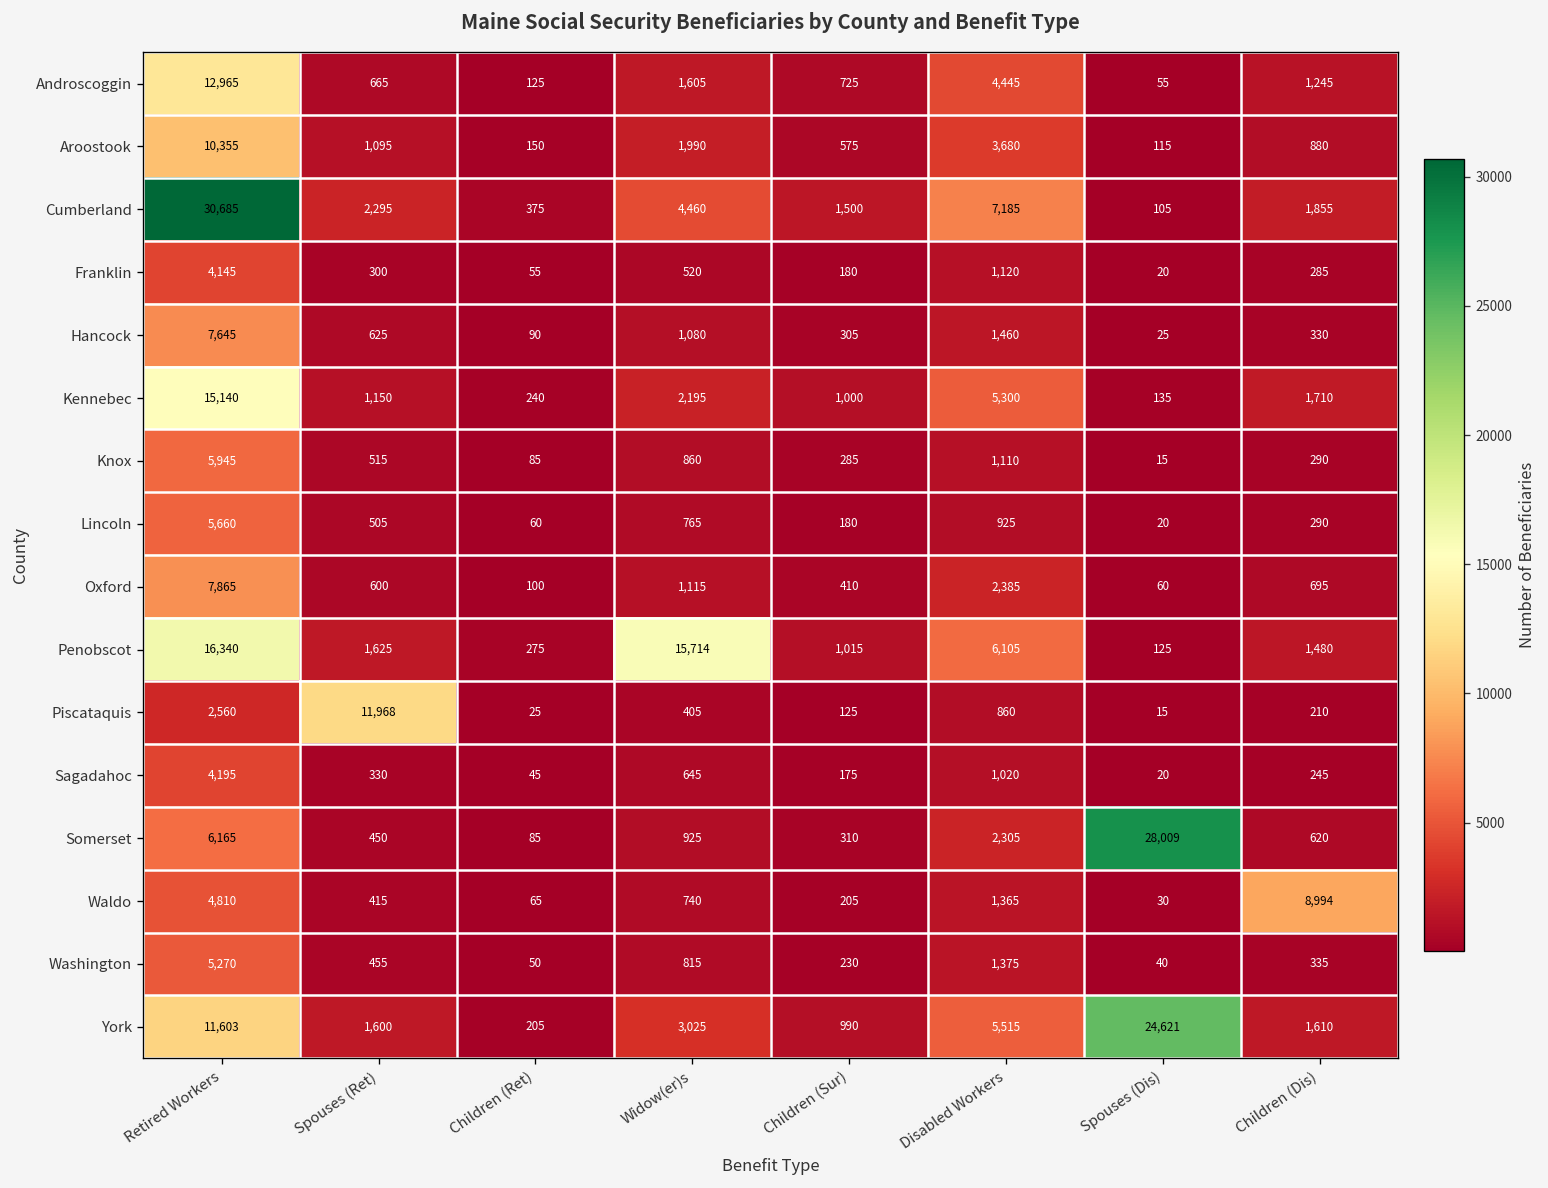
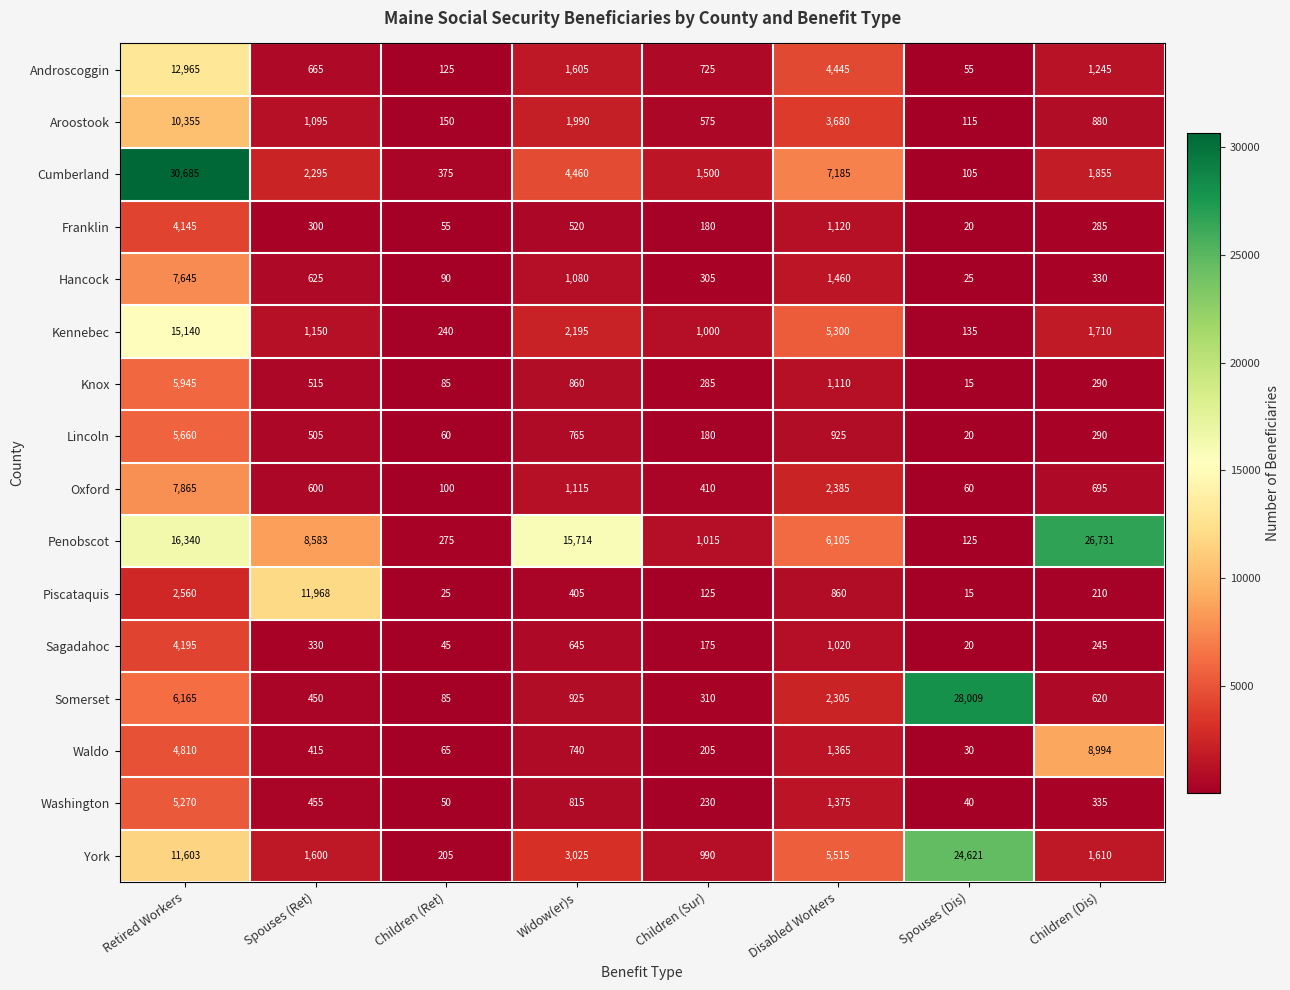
Penobscot, Spouses (Ret): 1,625 -> 8,583
Penobscot, Children (Dis): 1,480 -> 26,731
